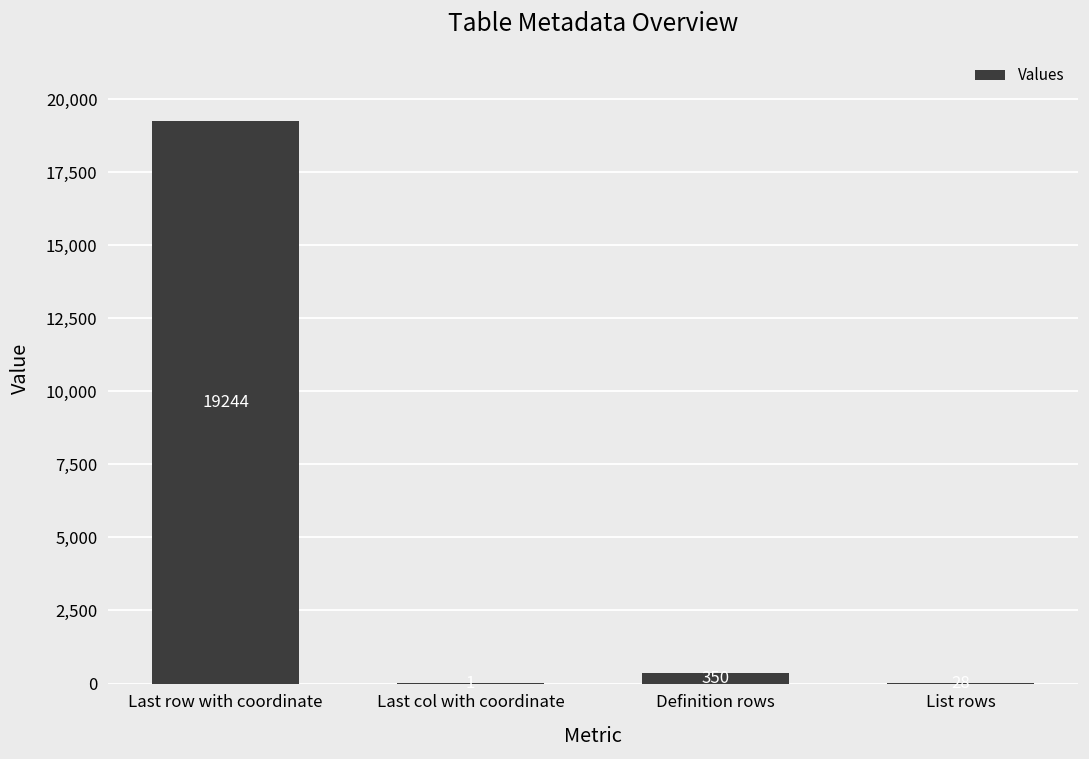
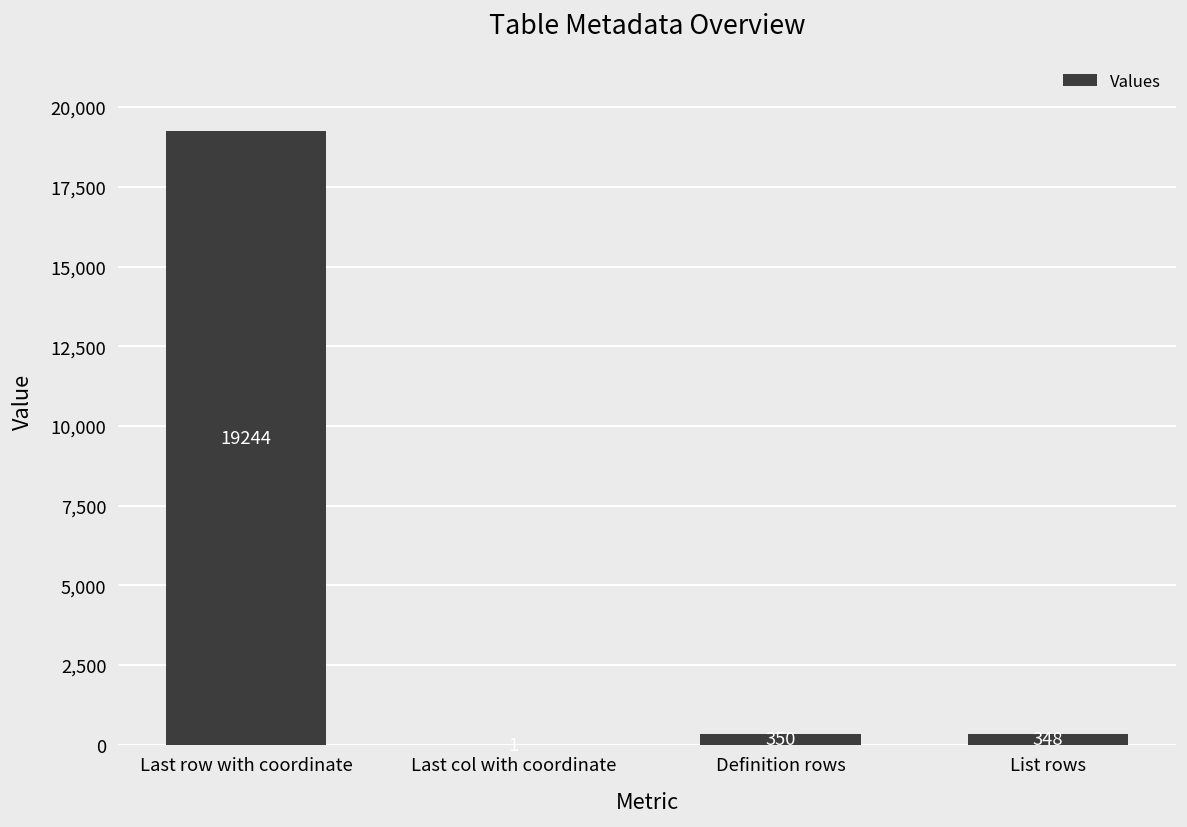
List rows: 0 -> 300
